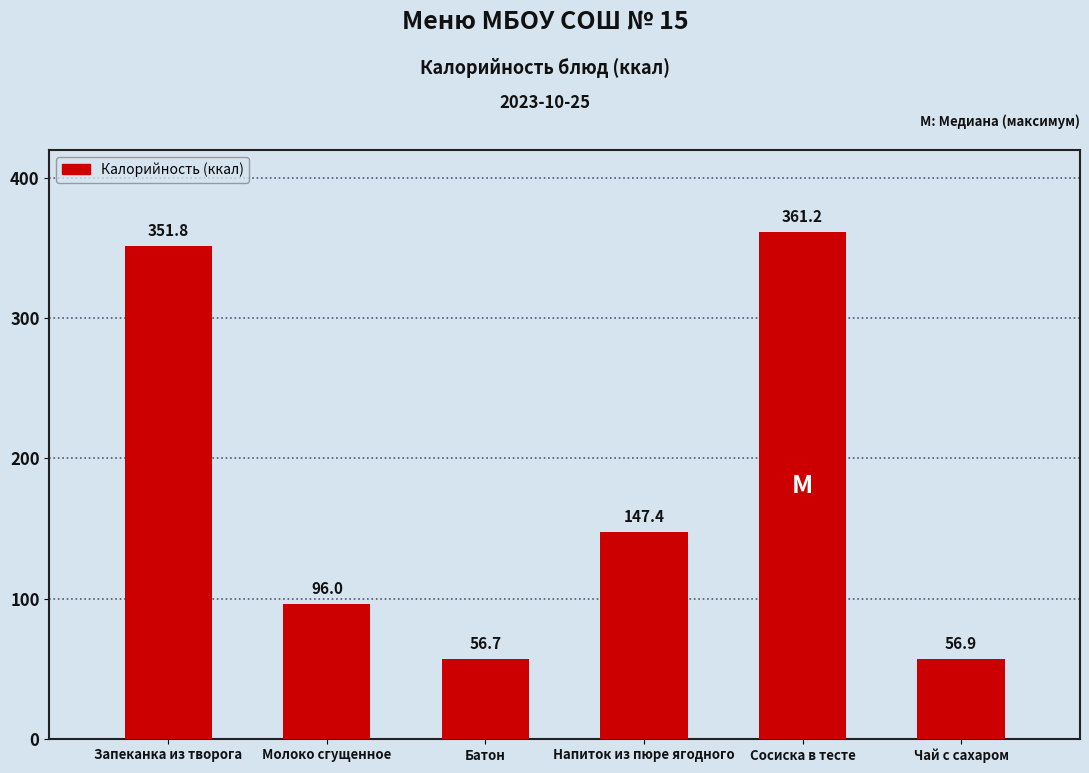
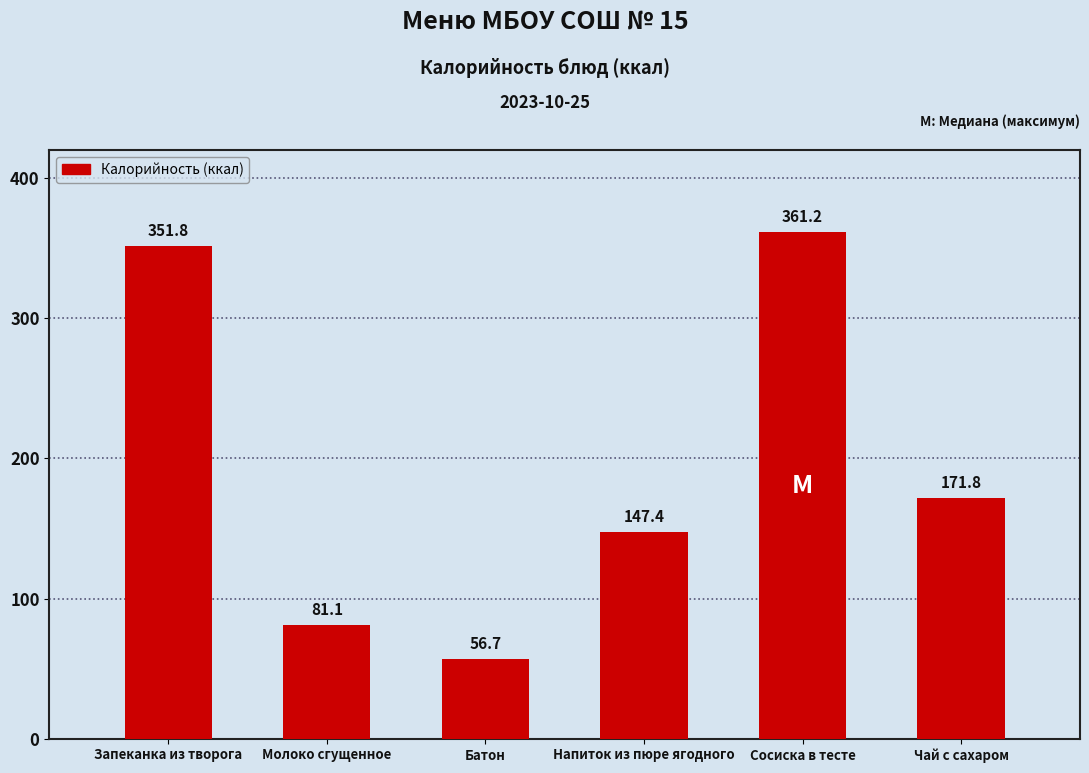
Молоко сгущенное: 96.0 -> 81.1
Чай с сахаром: 56.9 -> 171.8
